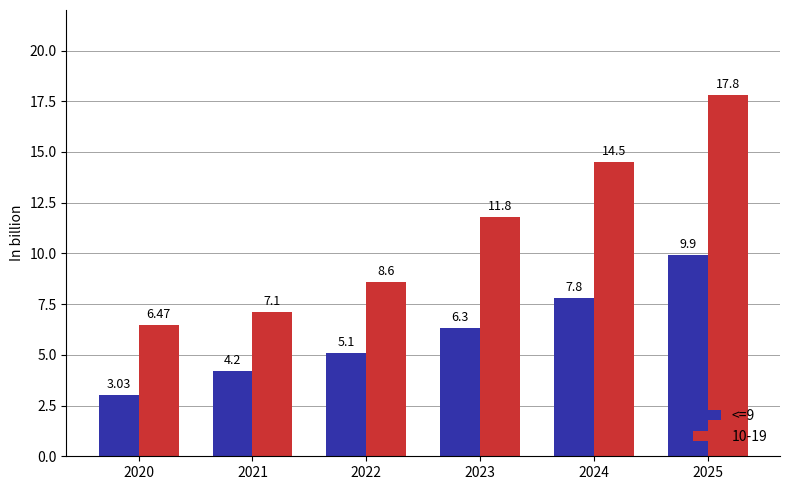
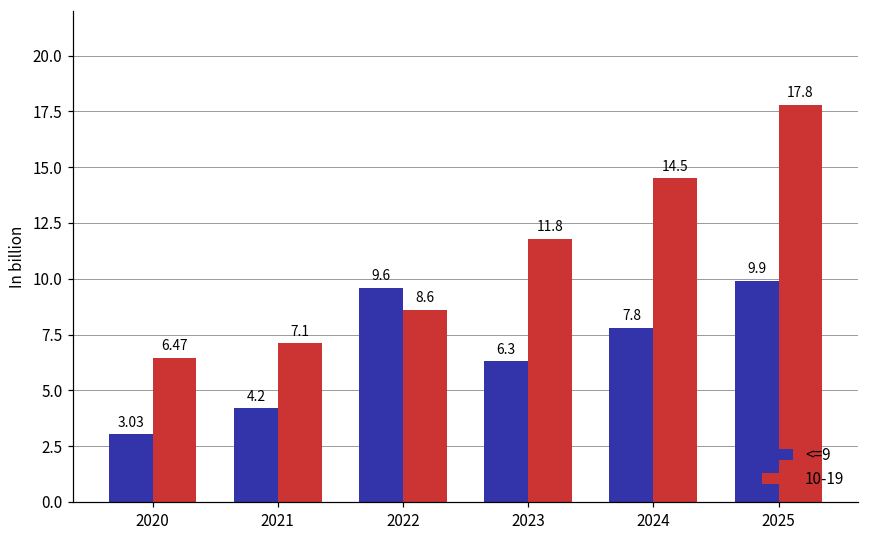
<=9, 2022: 5.1 -> 9.6
